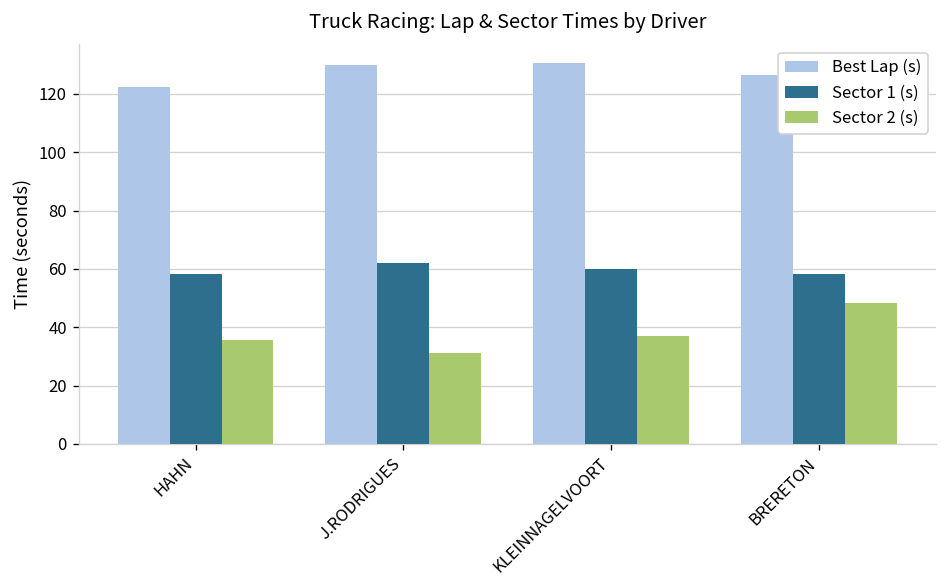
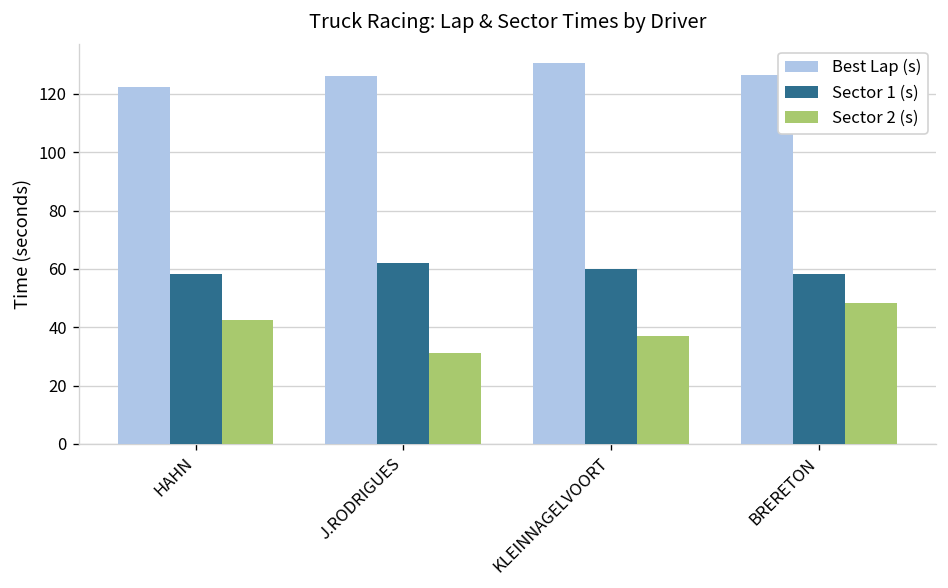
Sector 2 (s), HAHN: 36 -> 42
Best Lap (s), J.RODRIGUES: 130 -> 126
